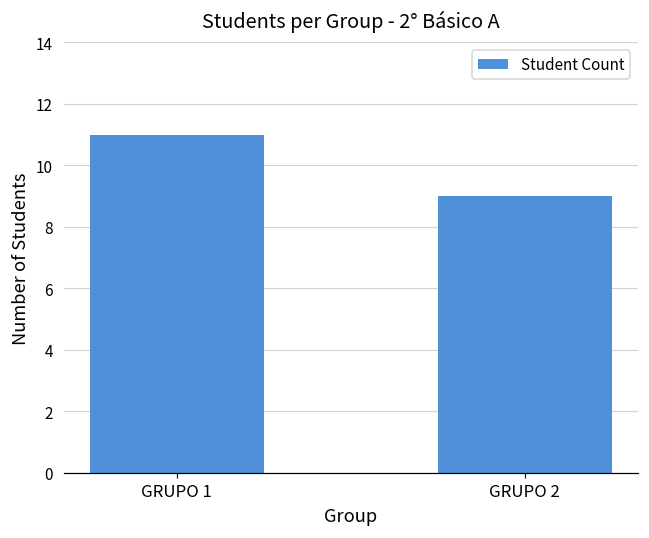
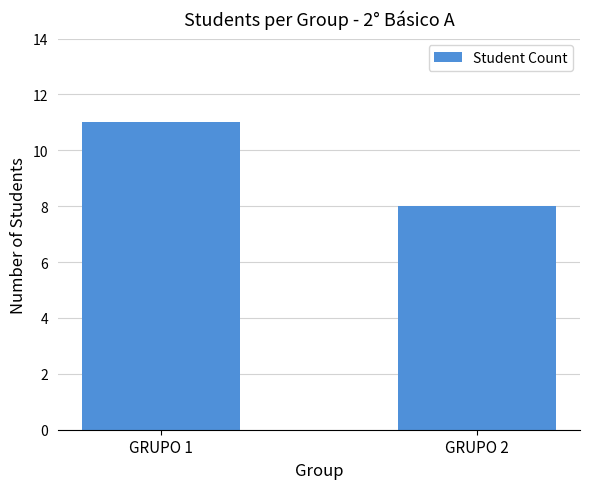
GRUPO 2: 9 -> 8
